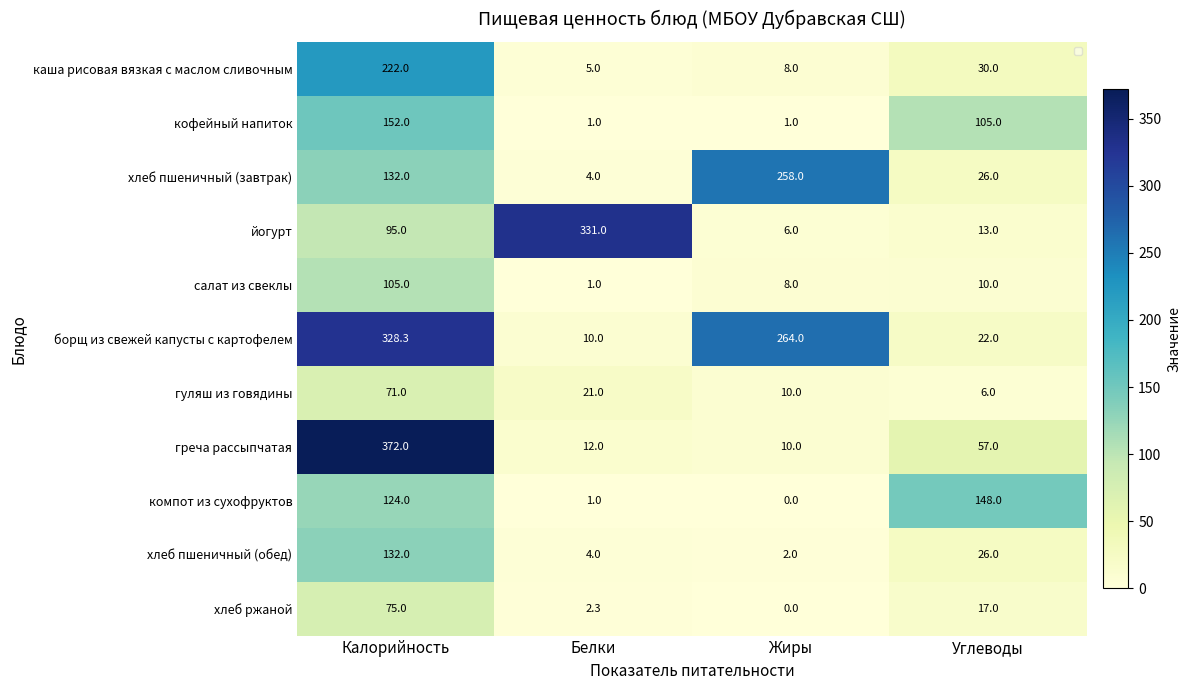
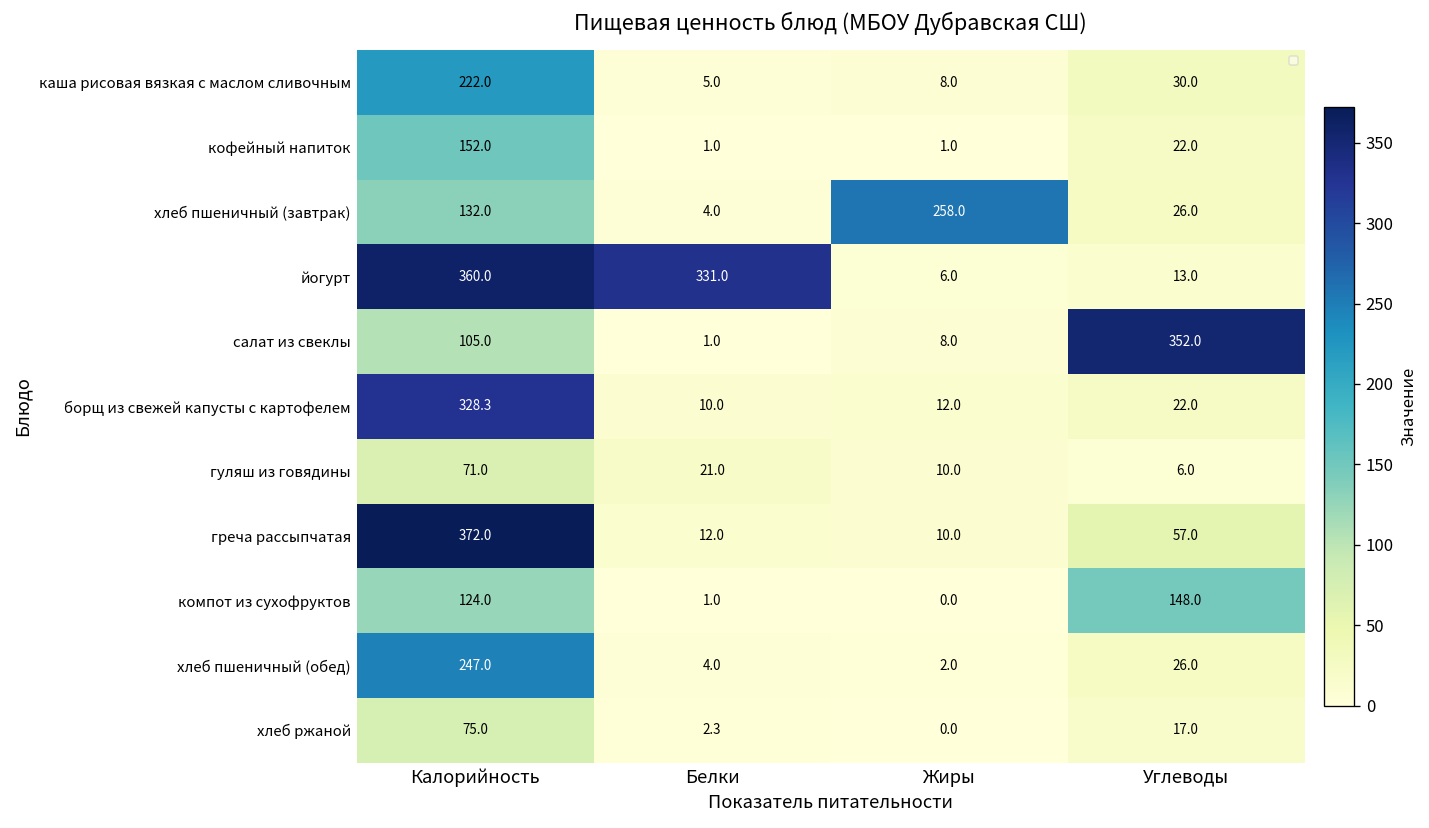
кофейный напиток, Углеводы: 105.0 -> 22.0
йогурт, Калорийность: 95.0 -> 360.0
салат из свеклы, Углеводы: 10.0 -> 352.0
борщ из свежей капусты с картофелем, Жиры: 264.0 -> 12.0
хлеб пшеничный (обед), Калорийность: 132.0 -> 247.0
